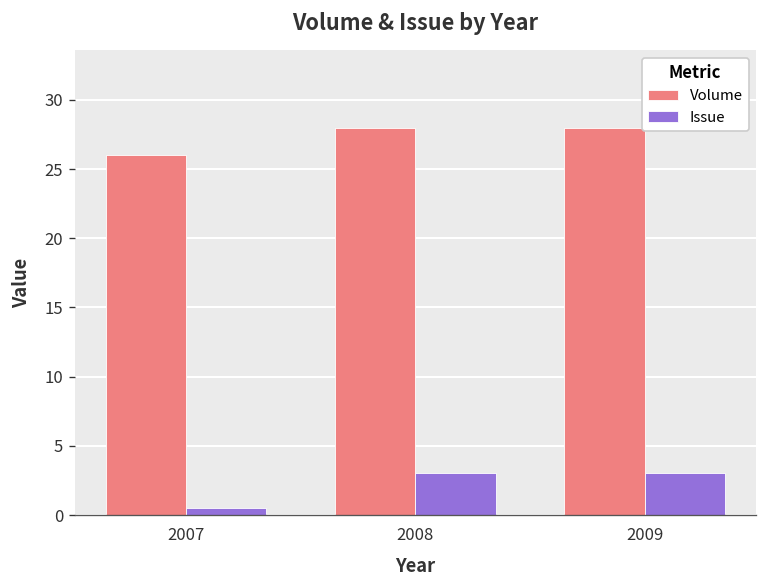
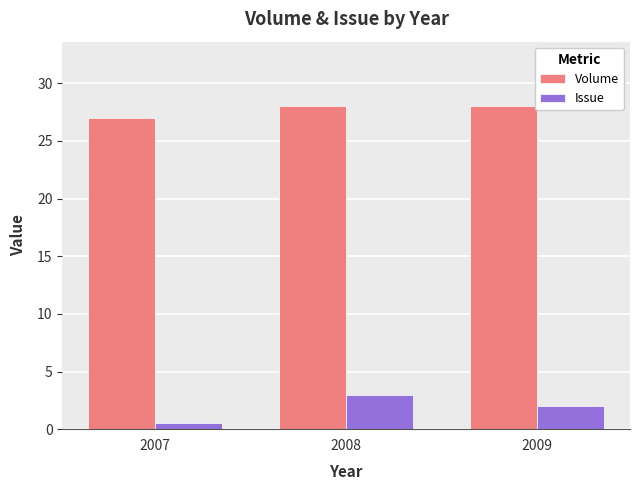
Volume, 2007: 26 -> 27
Issue, 2009: 3 -> 2
